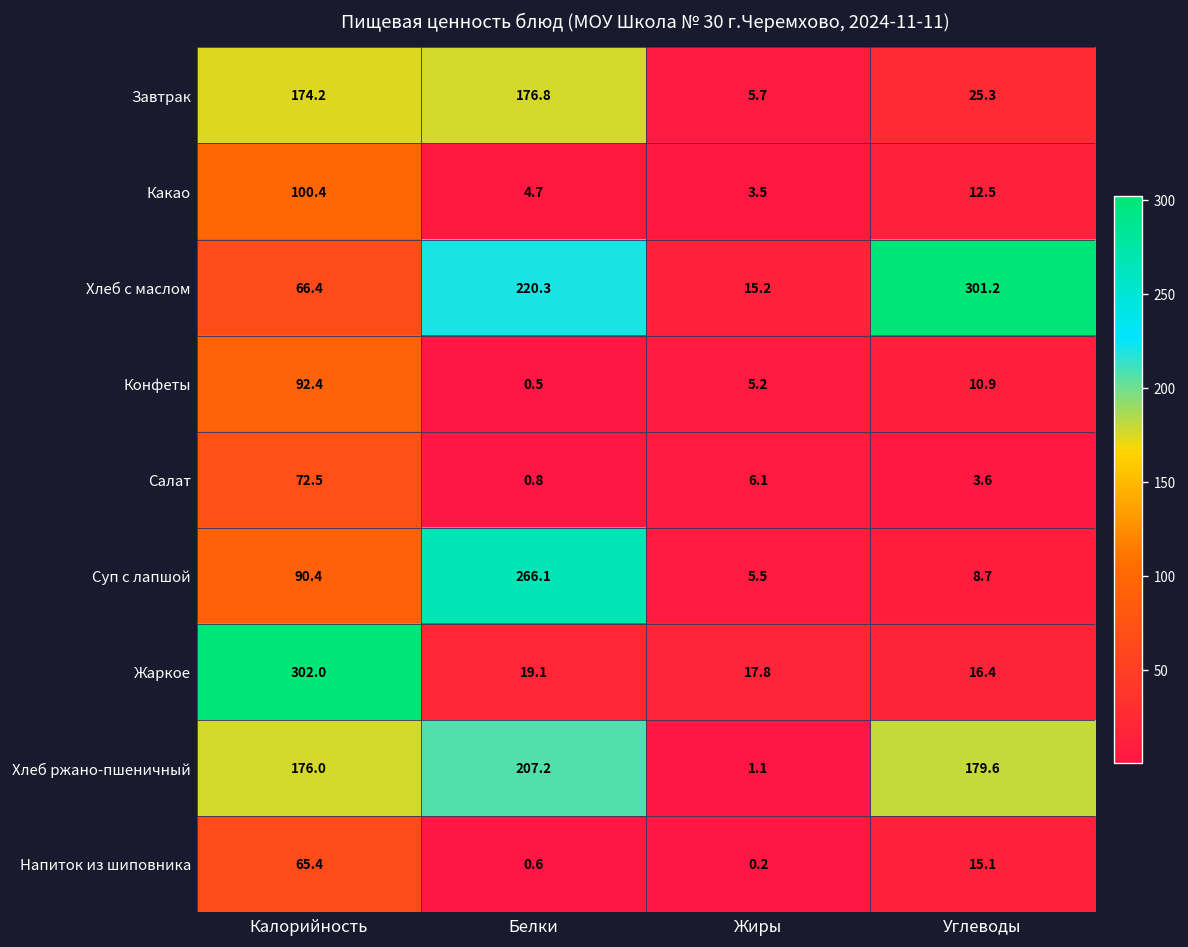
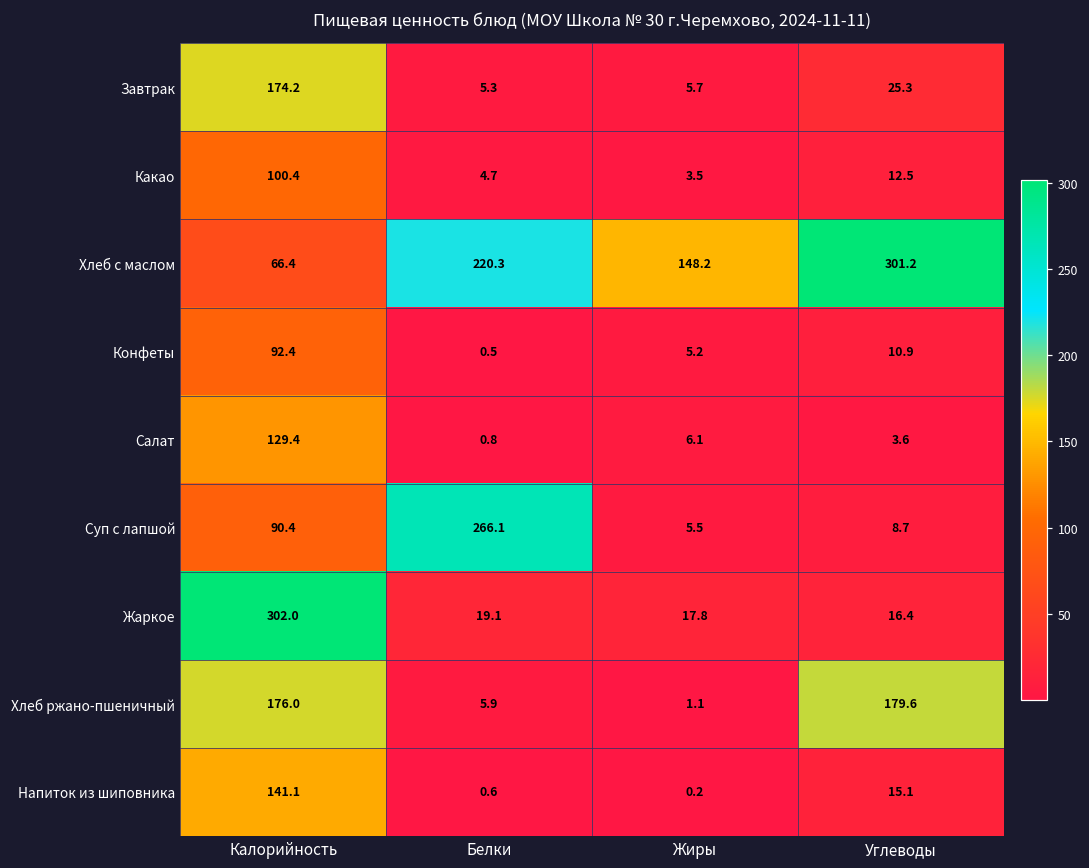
Завтрак, Белки: 176.8 -> 5.3
Хлеб с маслом, Жиры: 15.2 -> 148.2
Салат, Калорийность: 72.5 -> 129.4
Хлеб ржано-пшеничный, Белки: 207.2 -> 5.9
Напиток из шиповника, Калорийность: 65.4 -> 141.1
